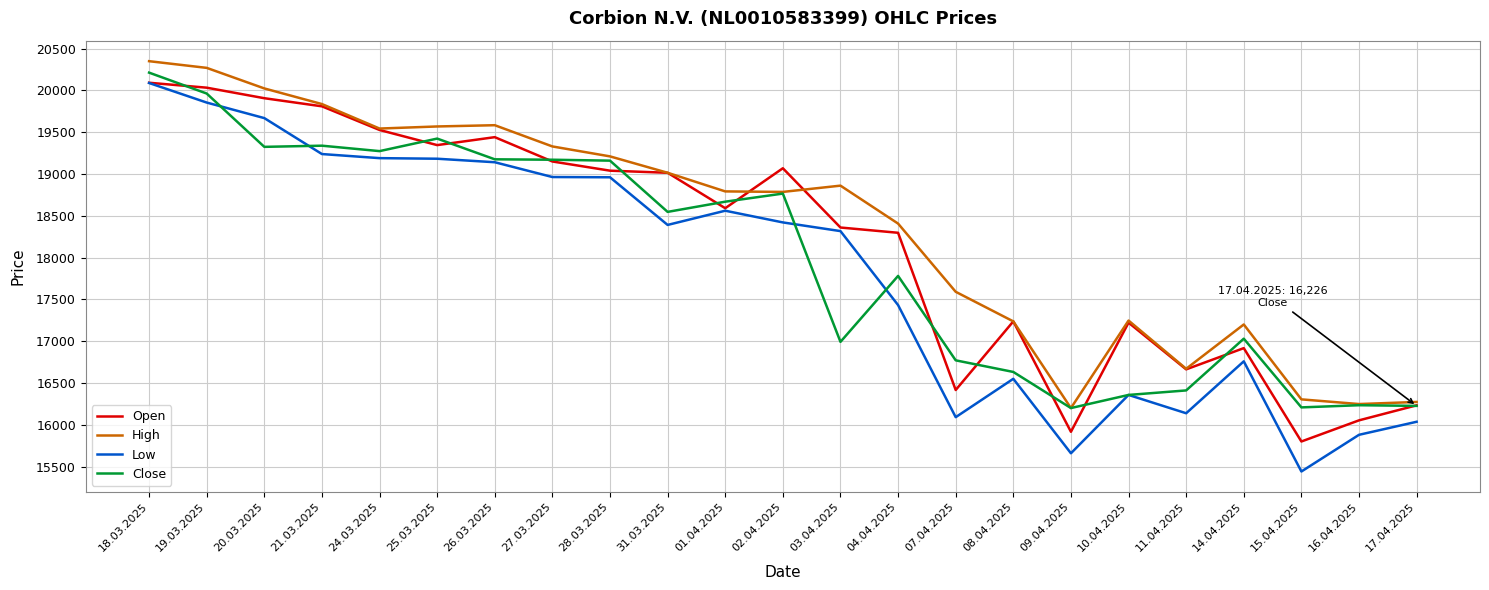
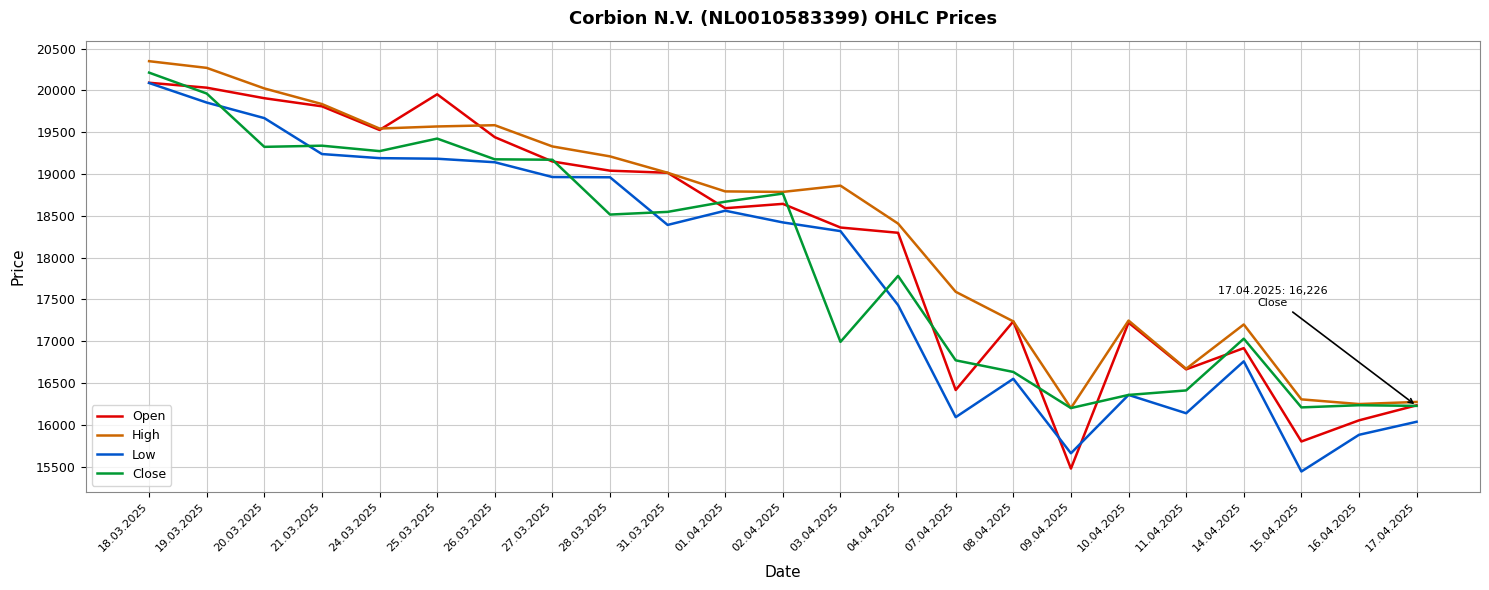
Open, 25.03.2025: 19300 -> 20000
Close, 28.03.2025: 19200 -> 18500
Open, 02.04.2025: 19100 -> 18600
Open, 09.04.2025: 15900 -> 15500
